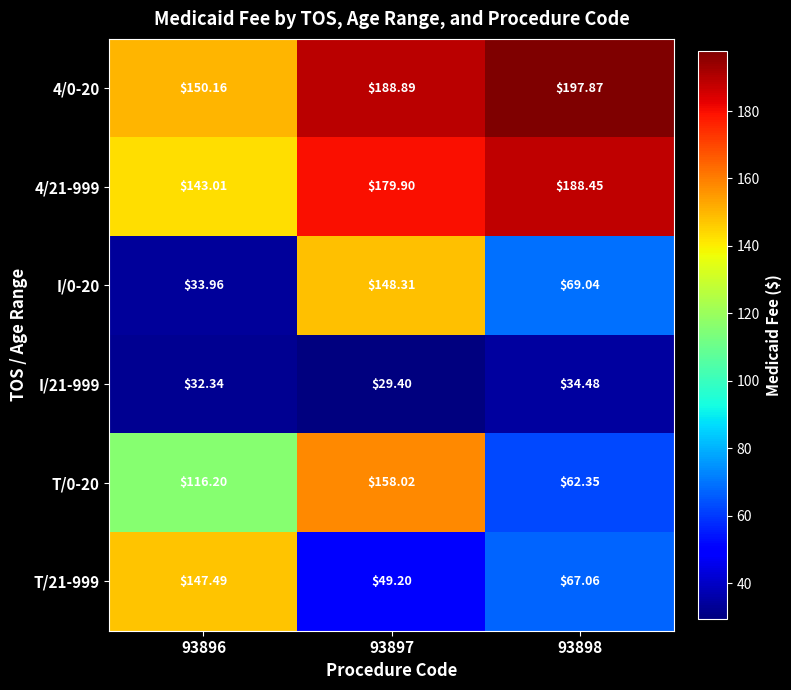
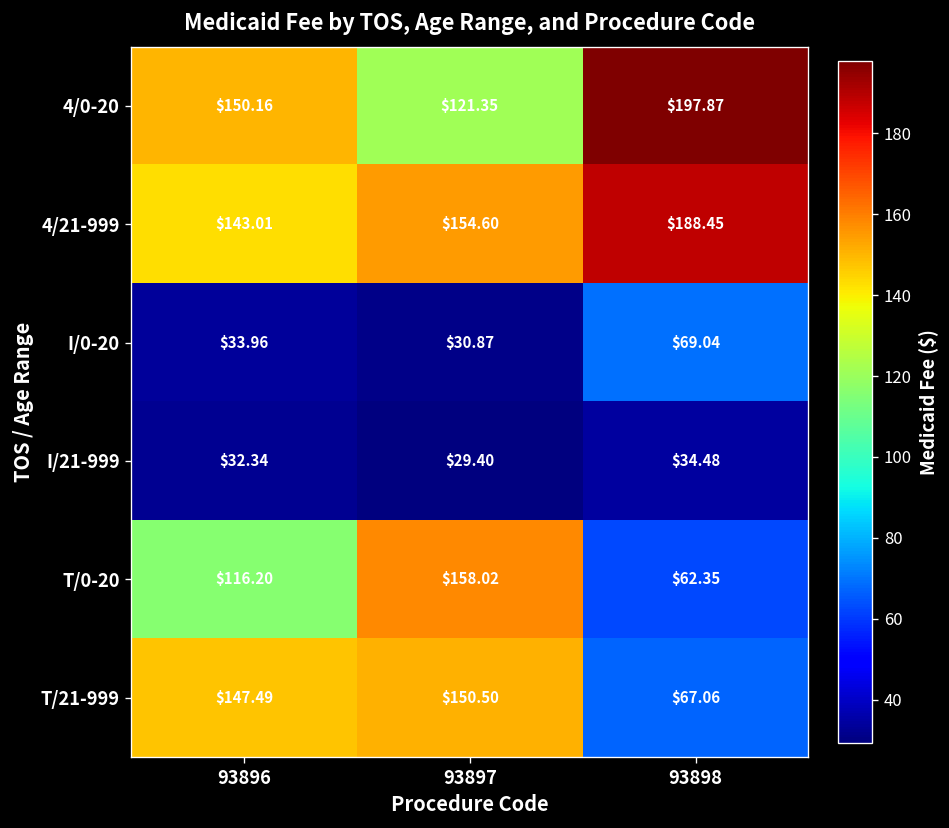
4/0-20, 93897: $188.89 -> $121.35
4/21-999, 93897: $179.90 -> $154.60
I/0-20, 93897: $148.31 -> $30.87
T/21-999, 93897: $49.20 -> $150.50
